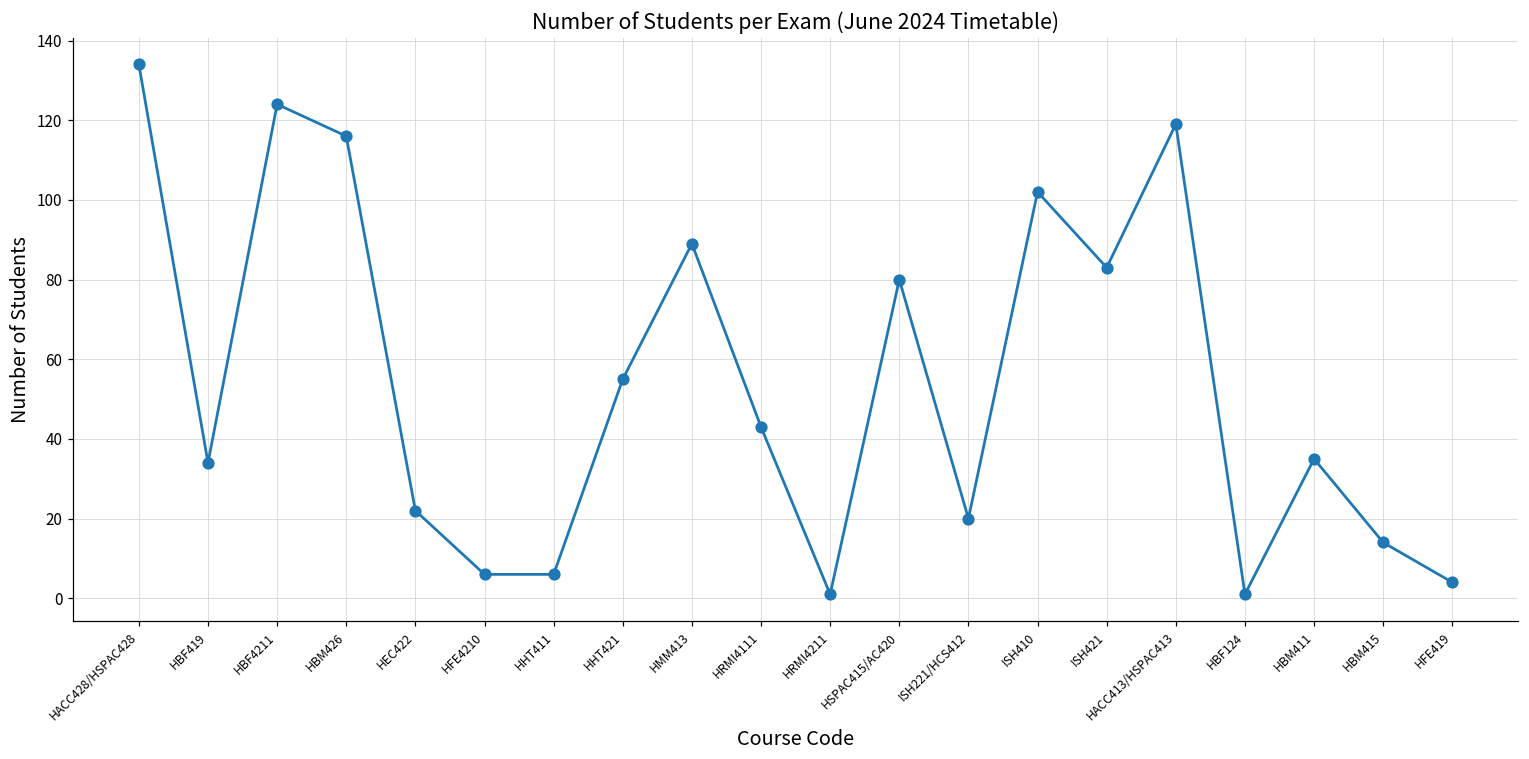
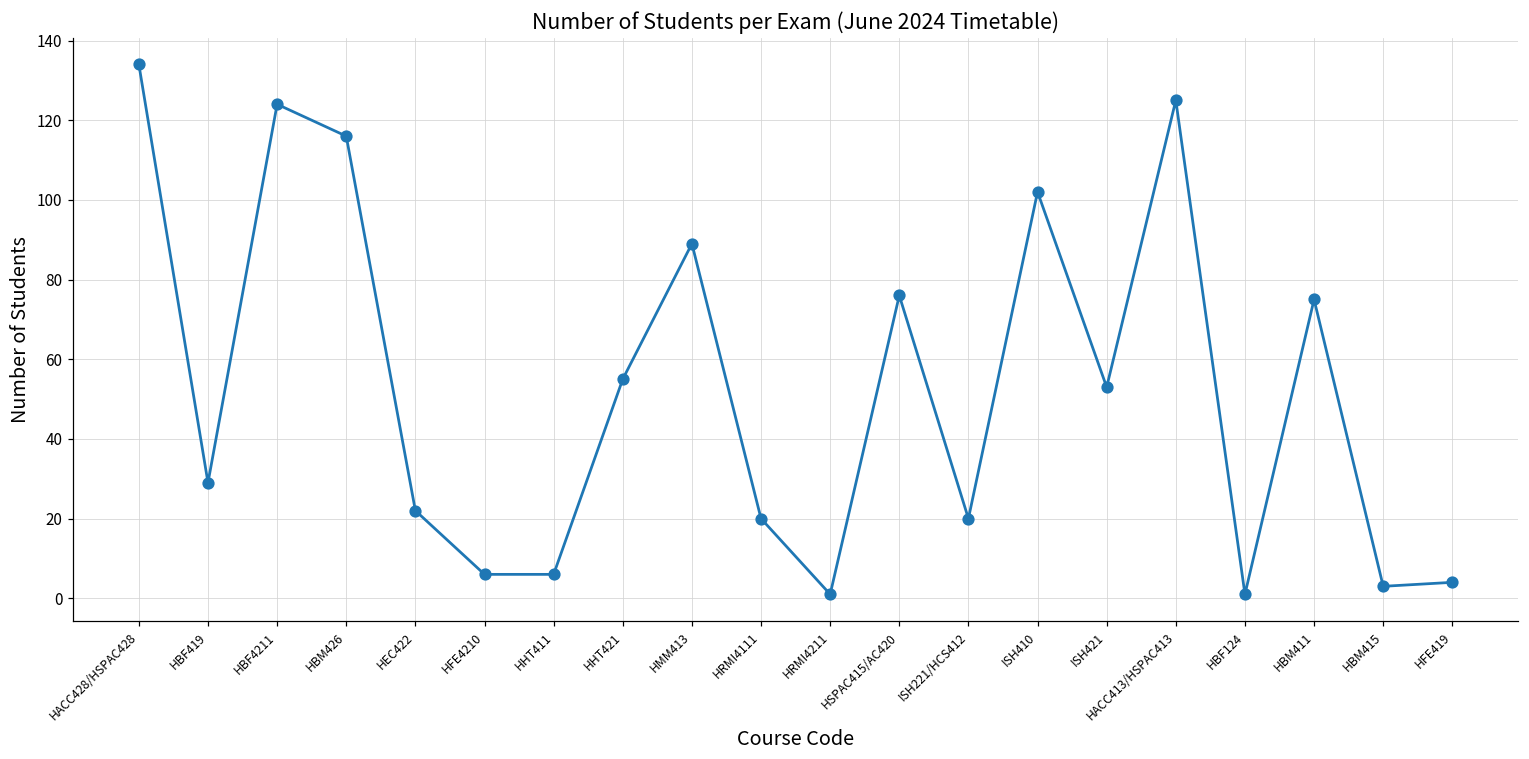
HBF419: 34 -> 29
HRMI4111: 43 -> 20
HSPAC415/AC420: 80 -> 76
ISH421: 83 -> 53
HACC413/HSPAC413: 119 -> 125
HBM411: 35 -> 75
HBM415: 14 -> 3
